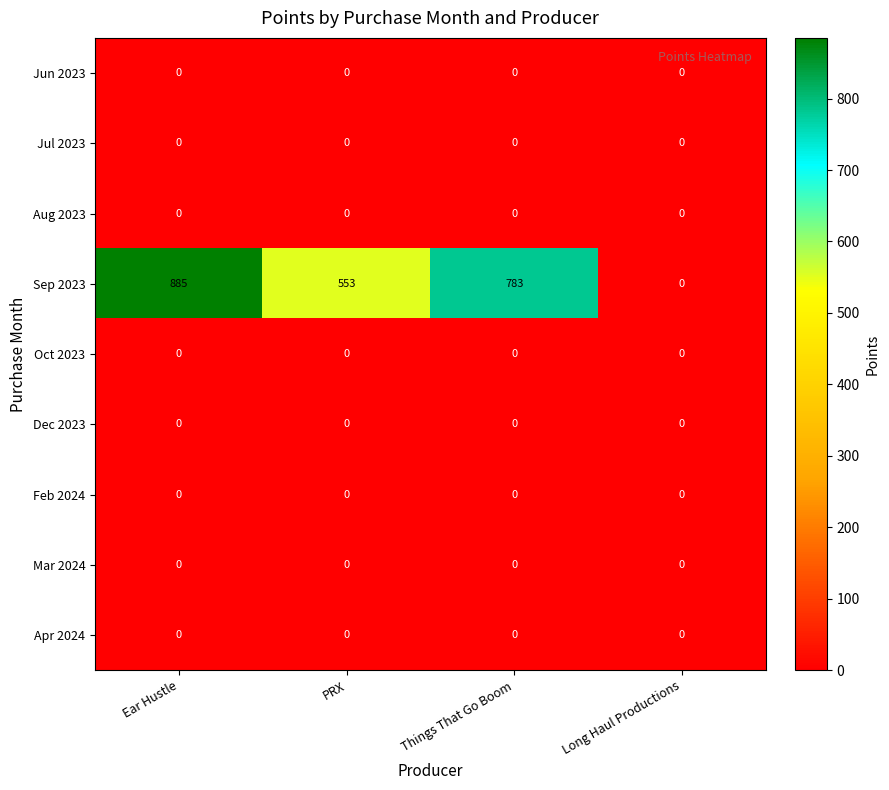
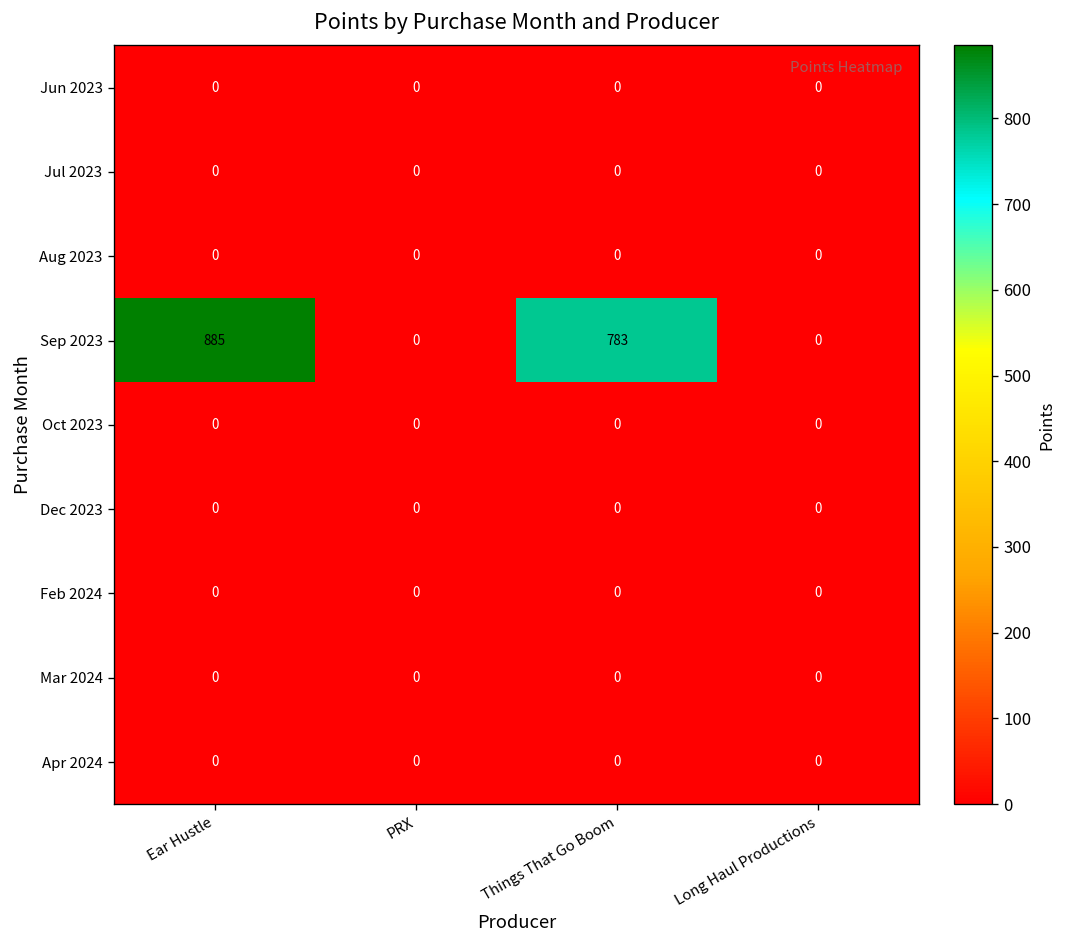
Sep 2023, PRX: 553 -> 0
